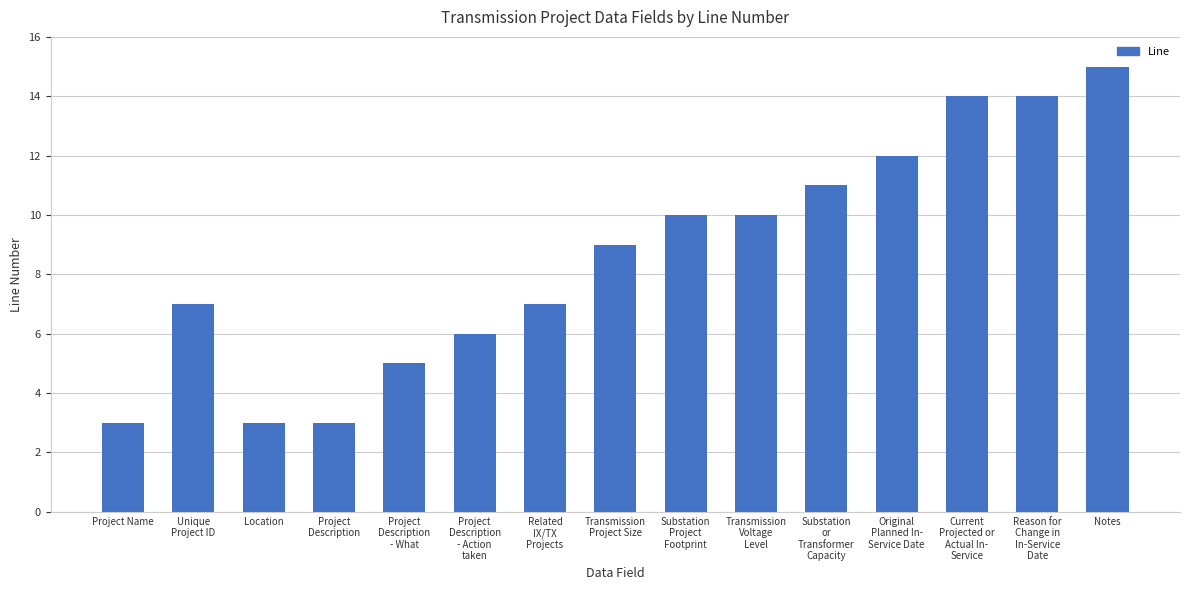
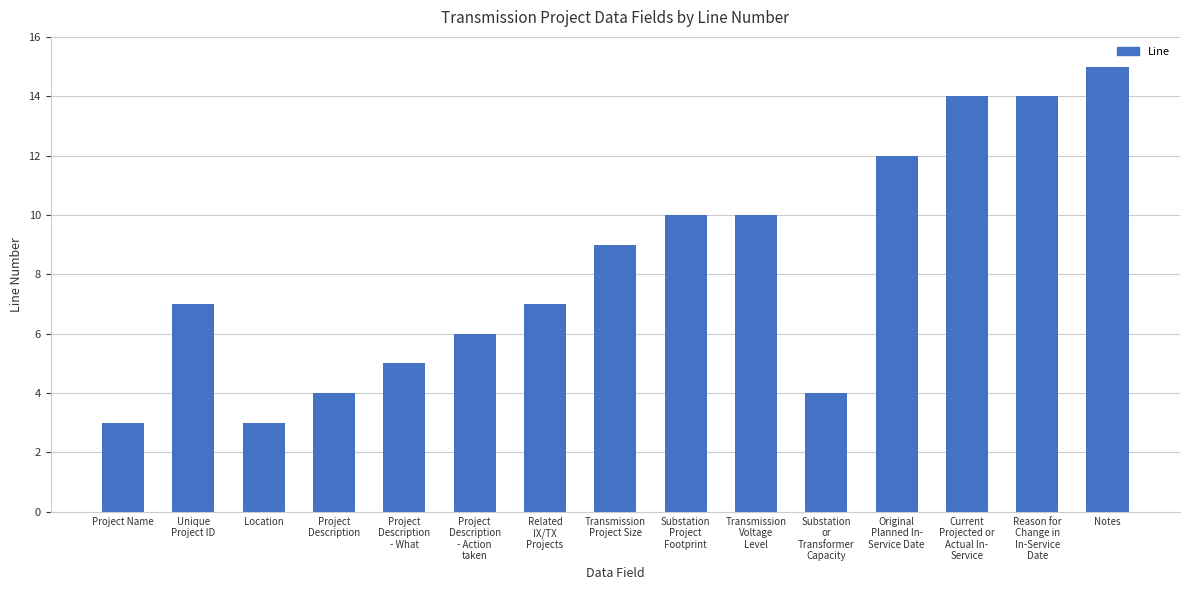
Project Description: 3 -> 4
Substation or Transformer Capacity: 11 -> 4
